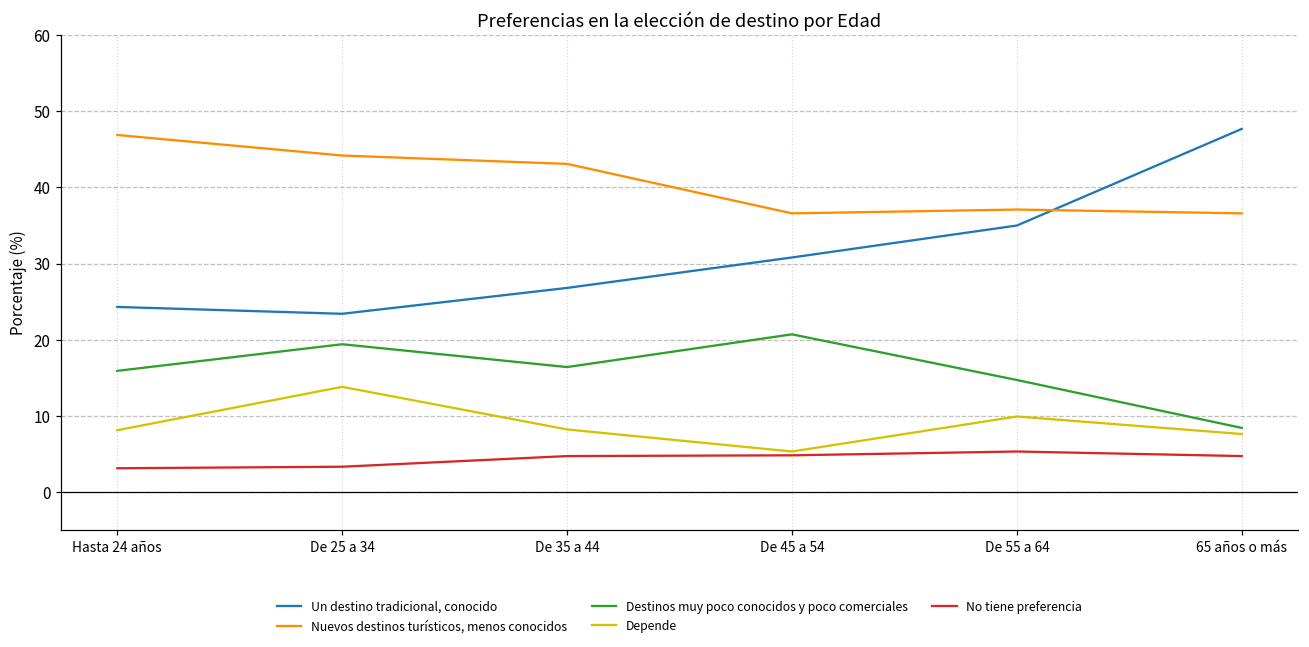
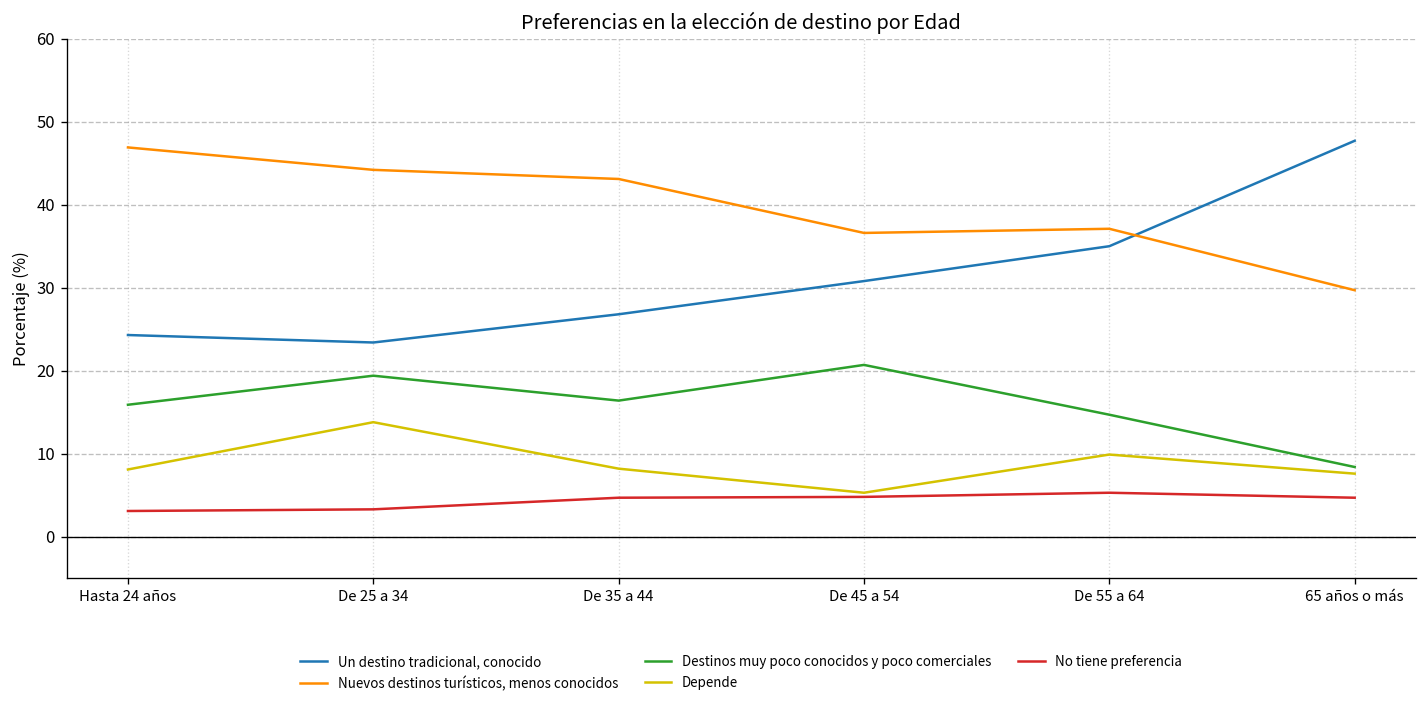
Nuevos destinos turísticos, menos conocidos, 65 años o más: 37 -> 30
